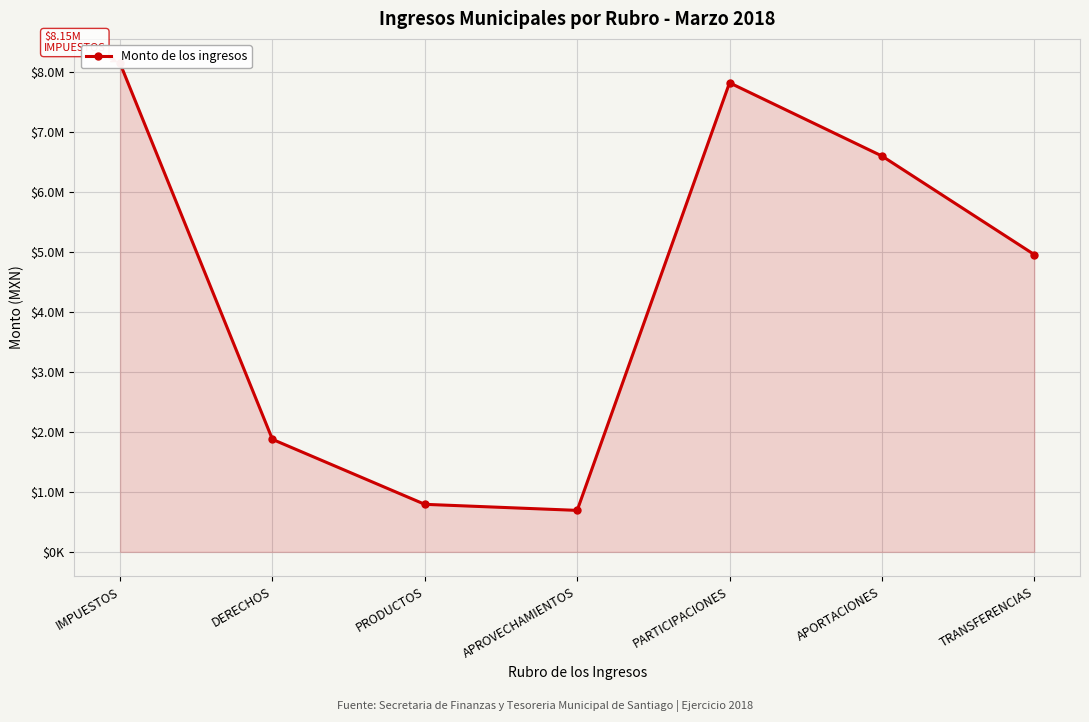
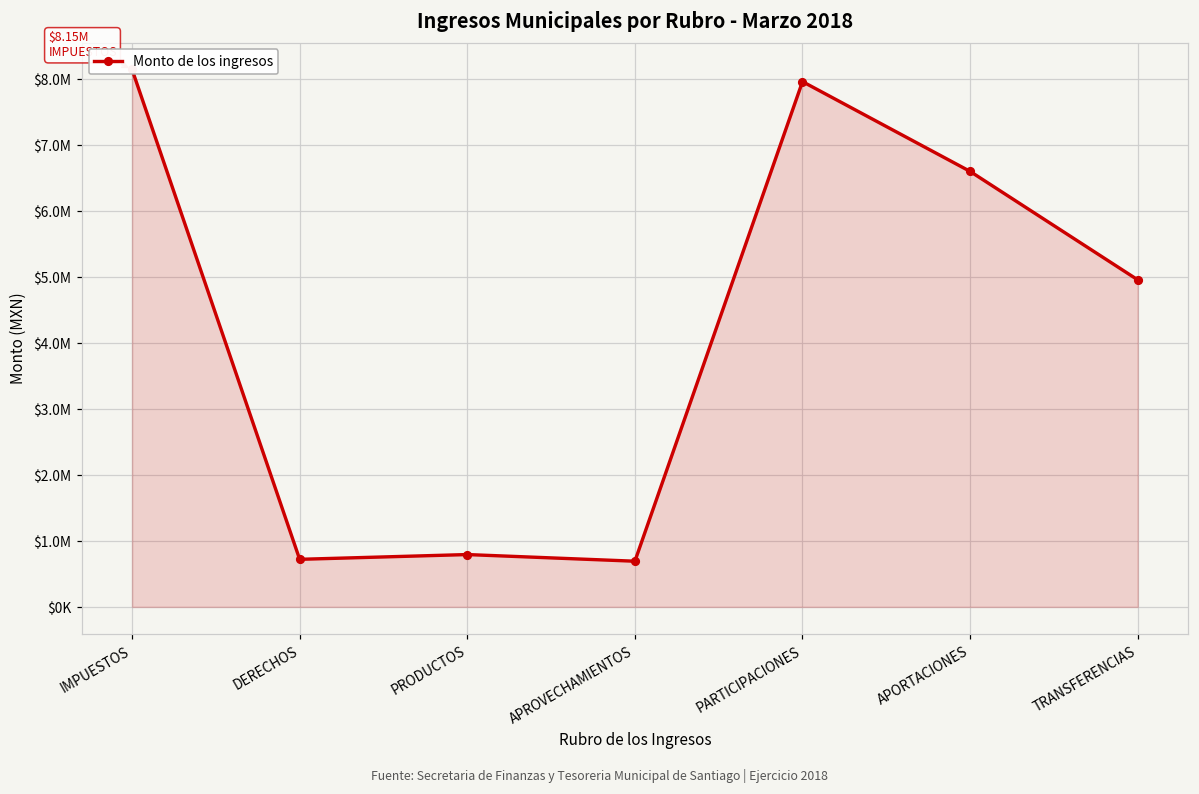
DERECHOS: $1900000 -> $700000
PARTICIPACIONES: $7800000 -> $8000000
